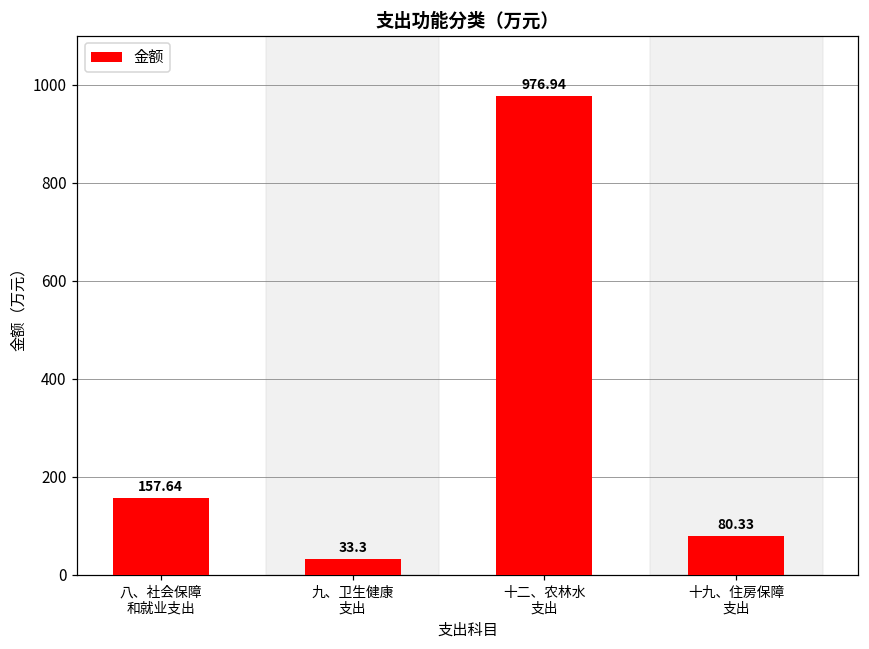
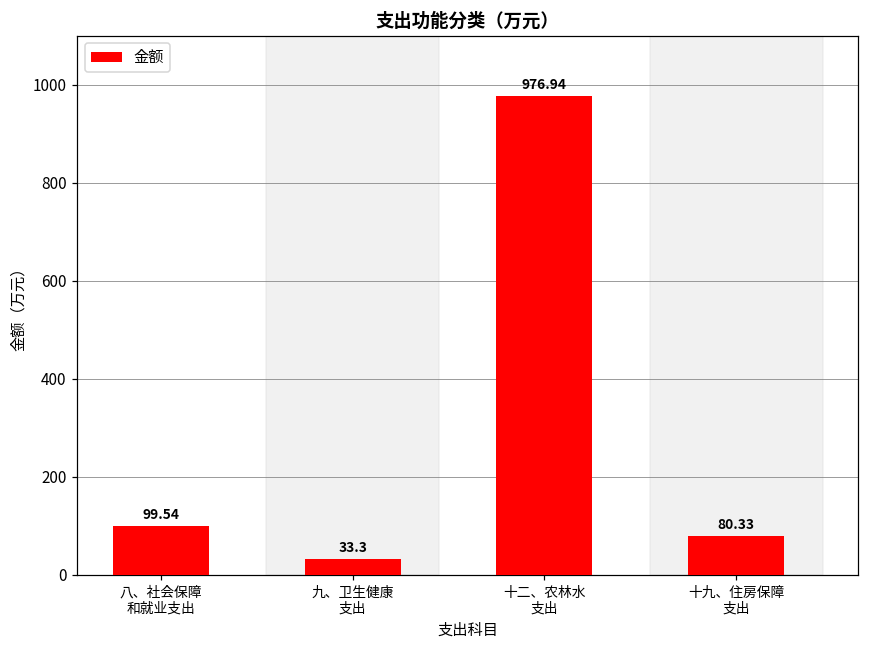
八、社会保障 和就业支出: 157.64 -> 99.54
